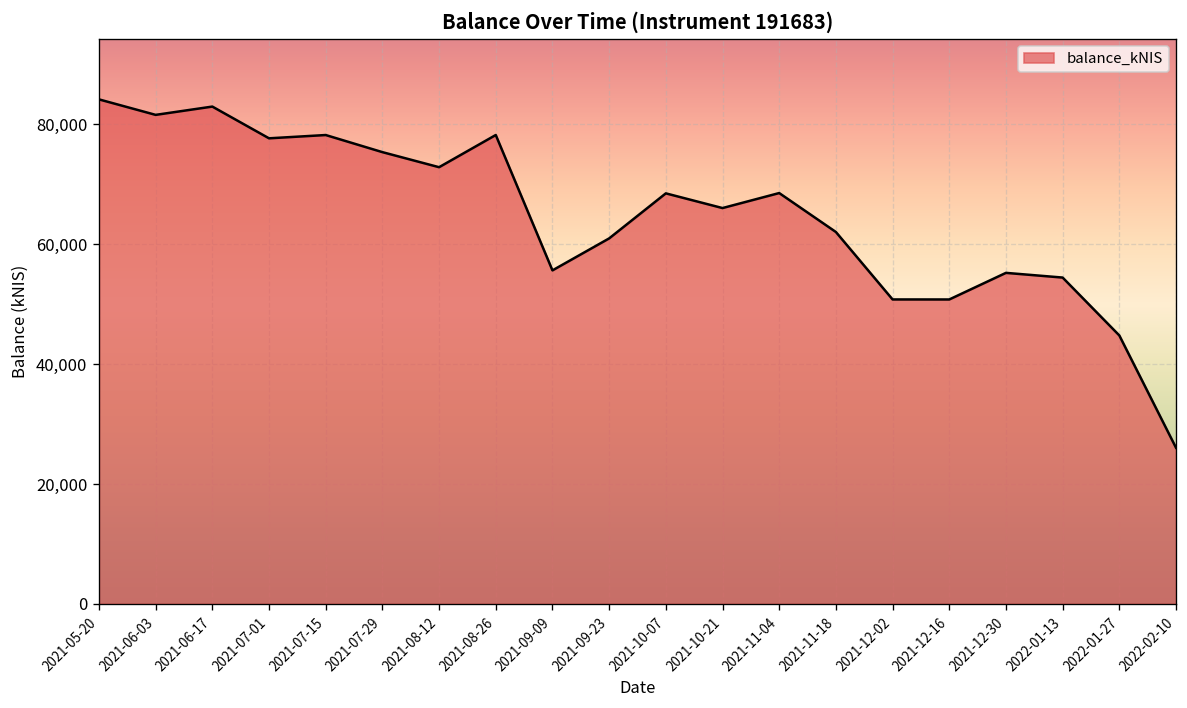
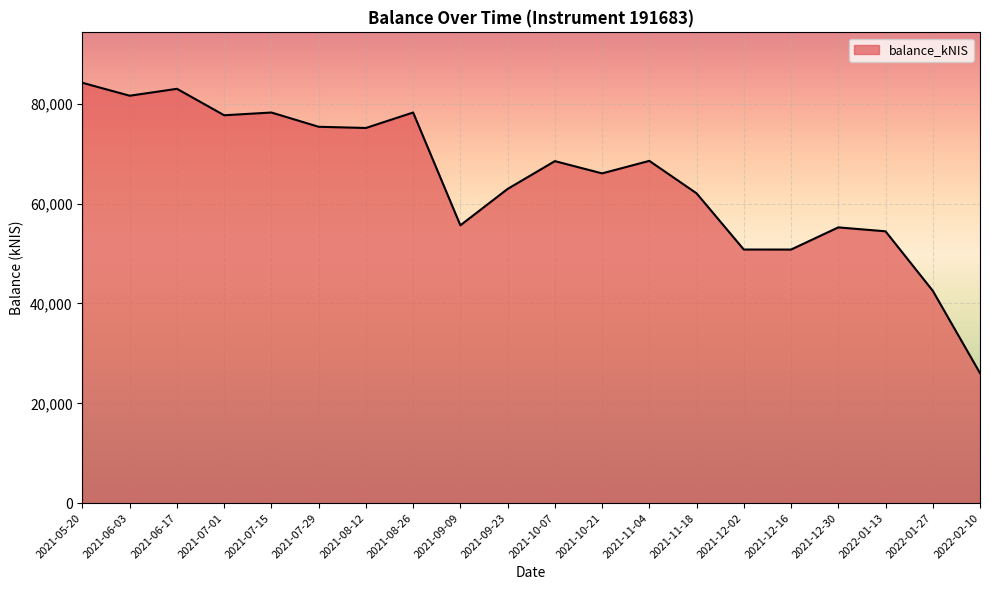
2021-08-12: 73,000 -> 75,000
2021-09-23: 61,000 -> 63,000
2022-01-27: 45,000 -> 43,000
